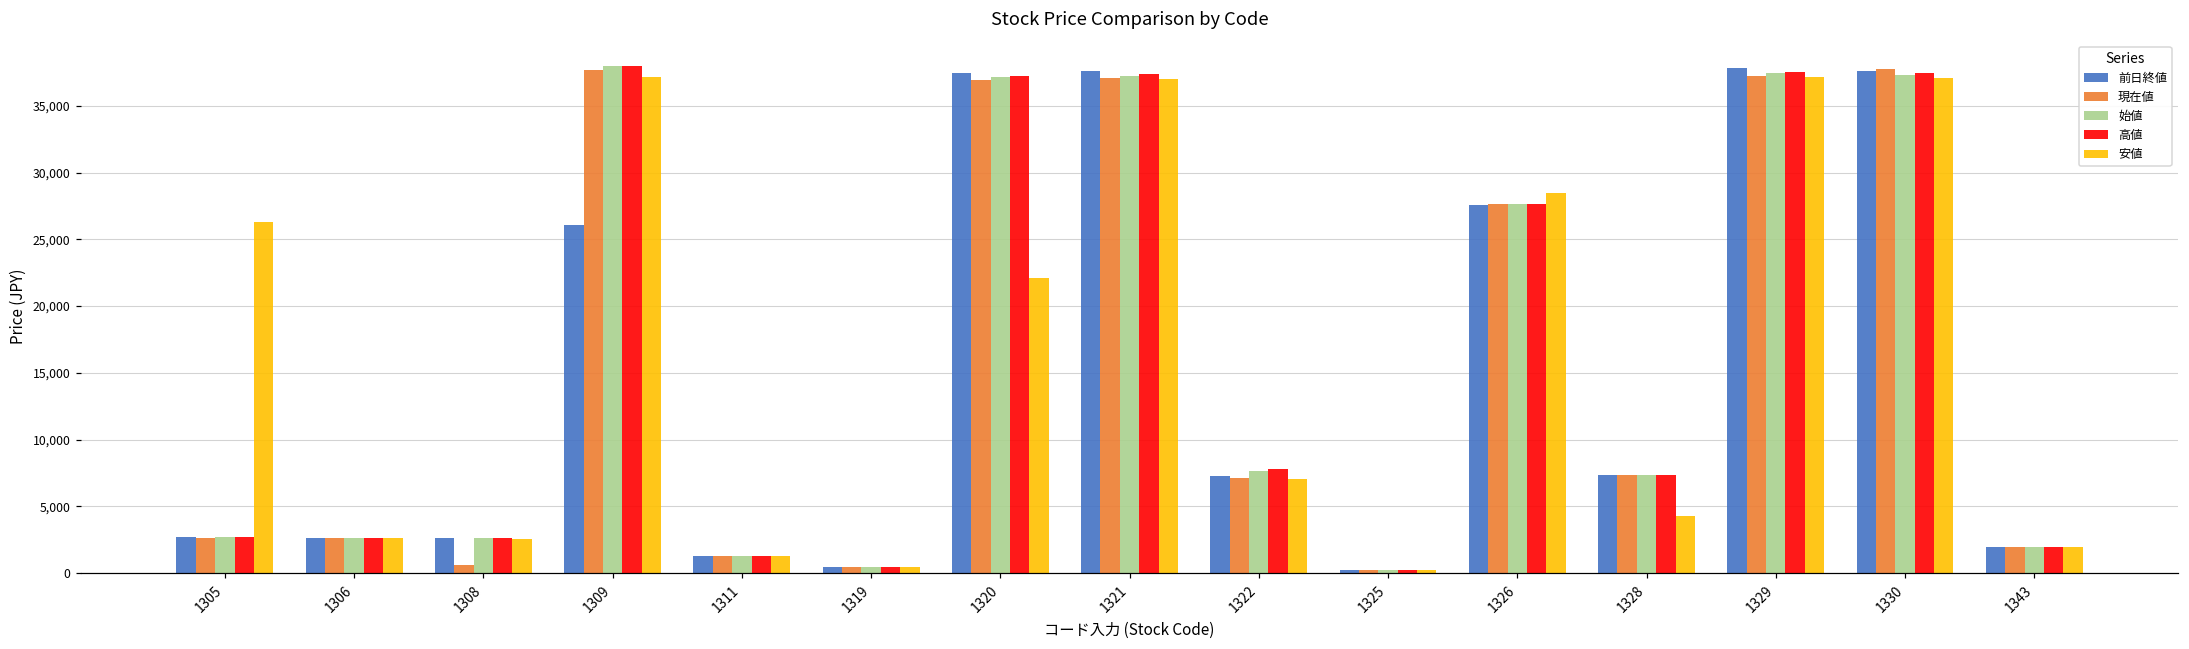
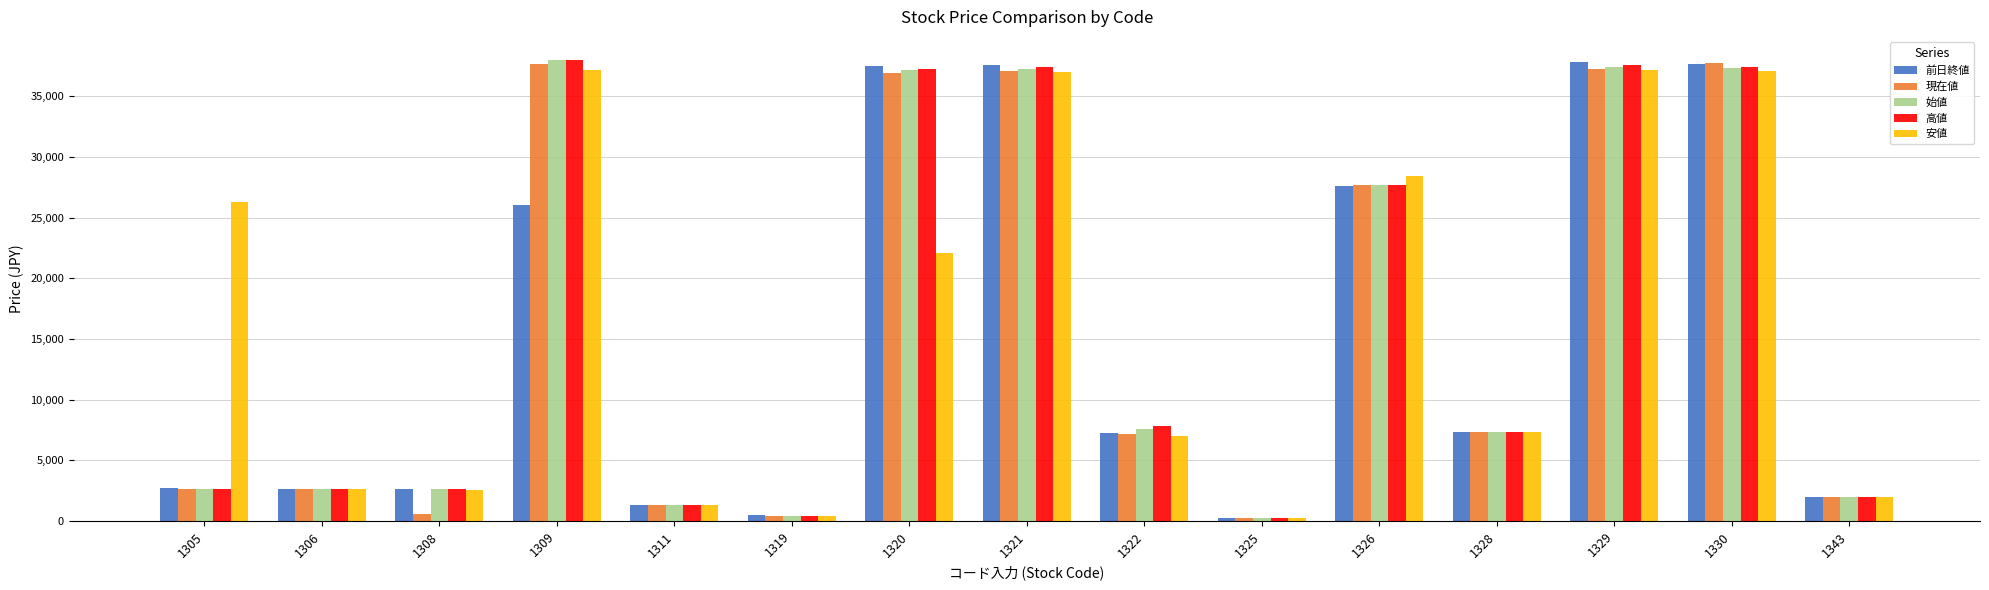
安値, 1328: 4,200 -> 7,300
